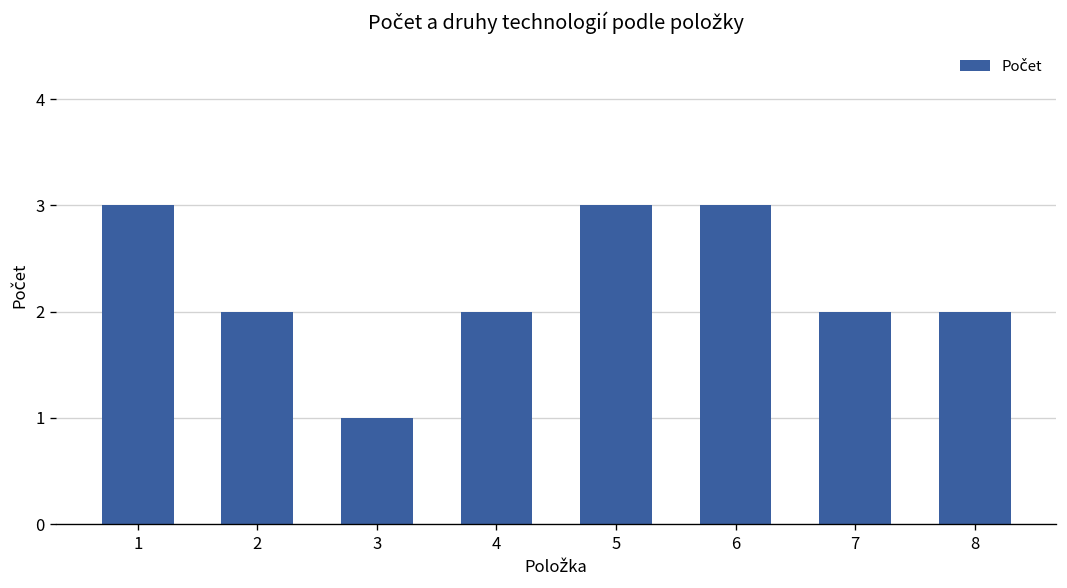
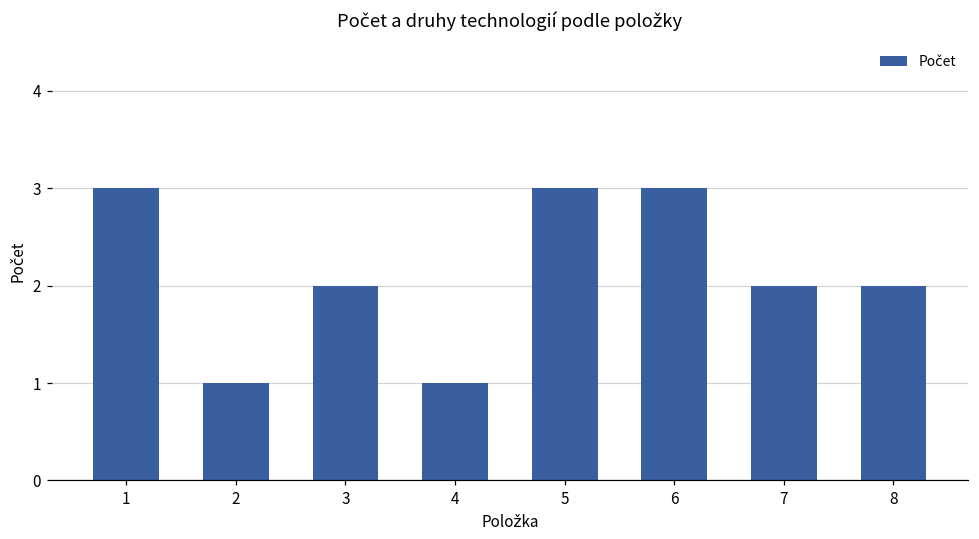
2: 2 -> 1
3: 1 -> 2
4: 2 -> 1
